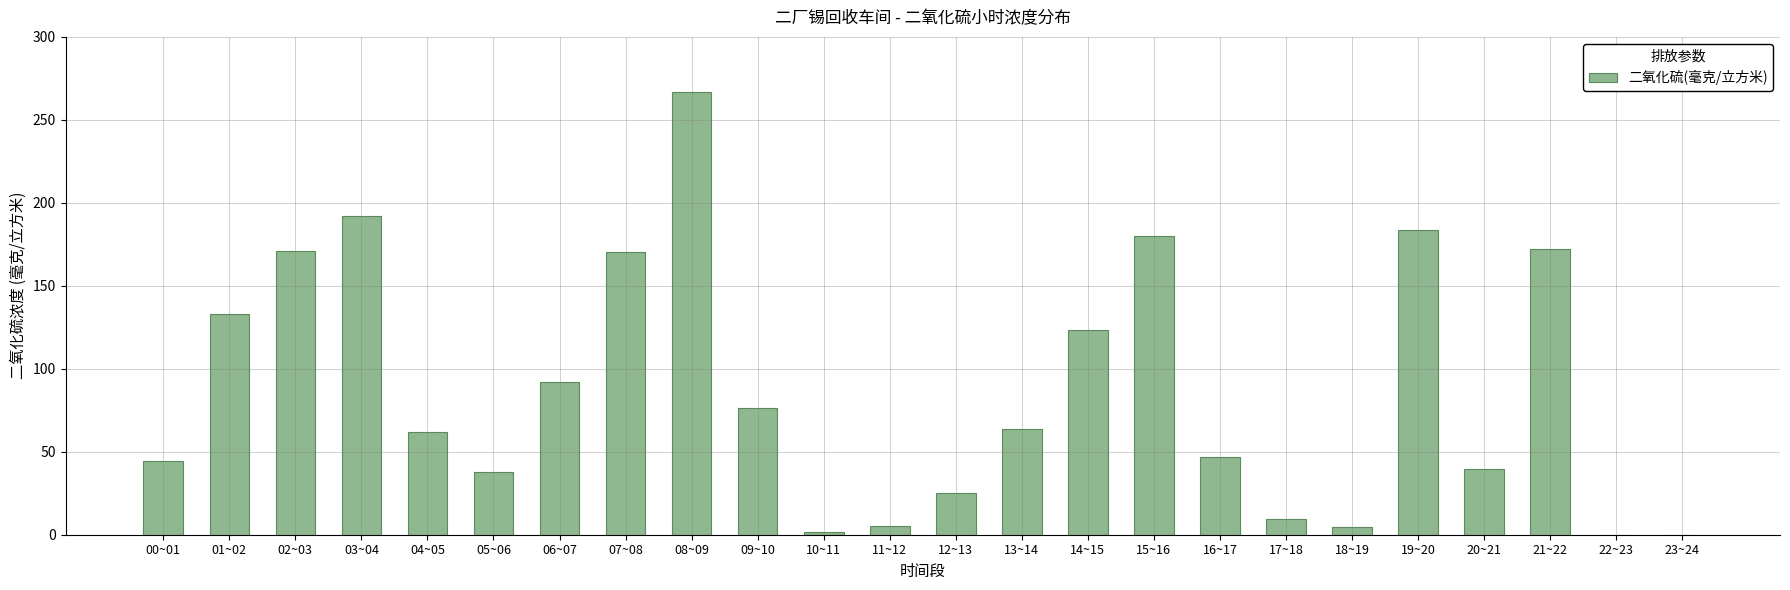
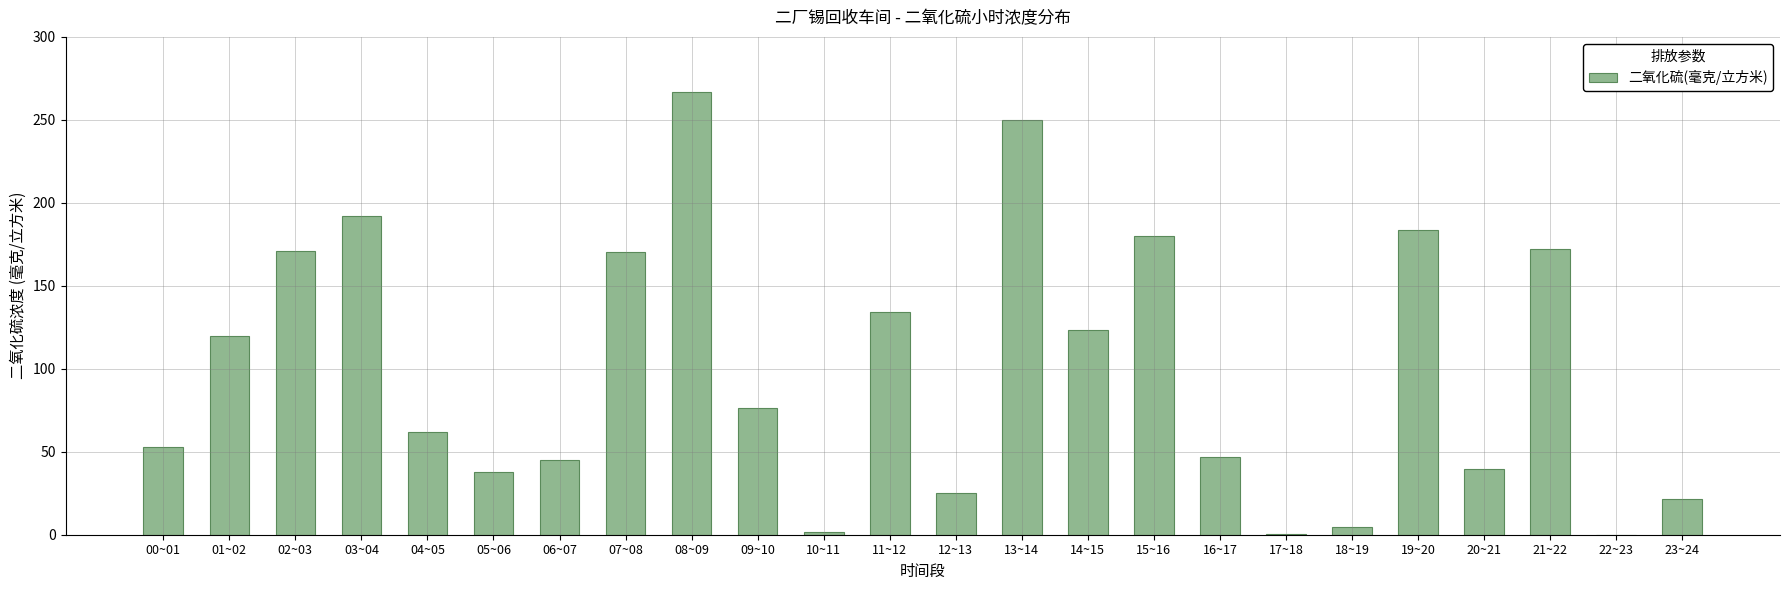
00~01: 44 -> 53
01~02: 133 -> 120
06~07: 92 -> 45
11~12: 5 -> 134
13~14: 64 -> 250
17~18: 9 -> 0
23~24: 0 -> 22
